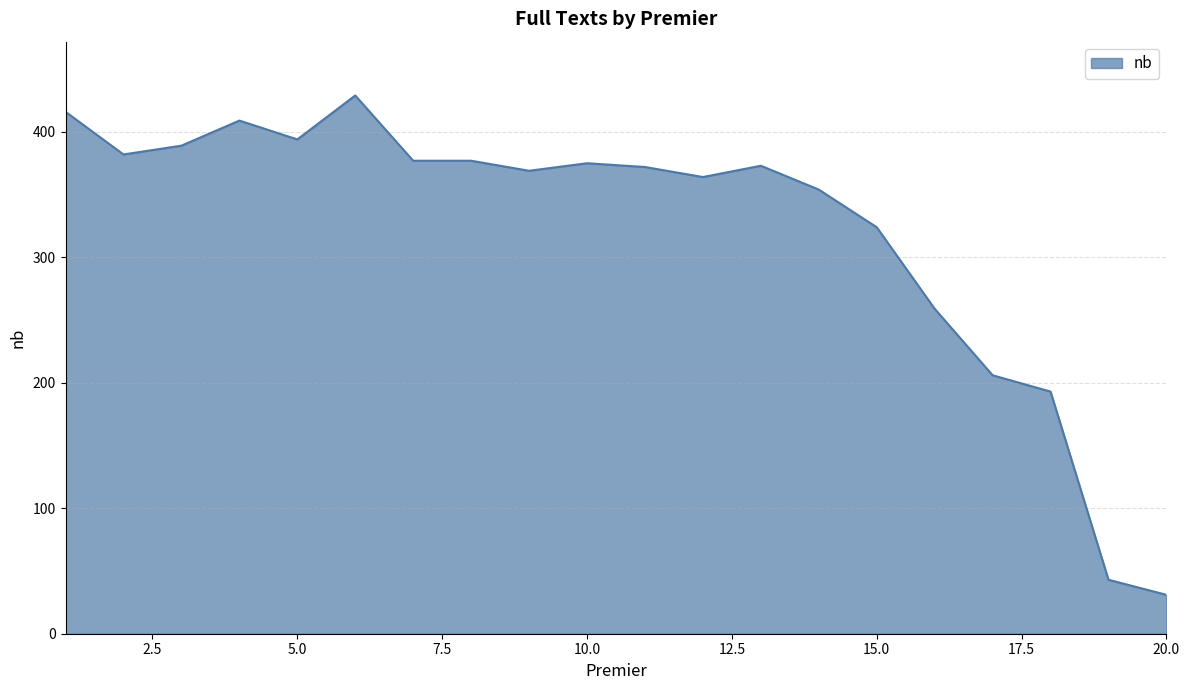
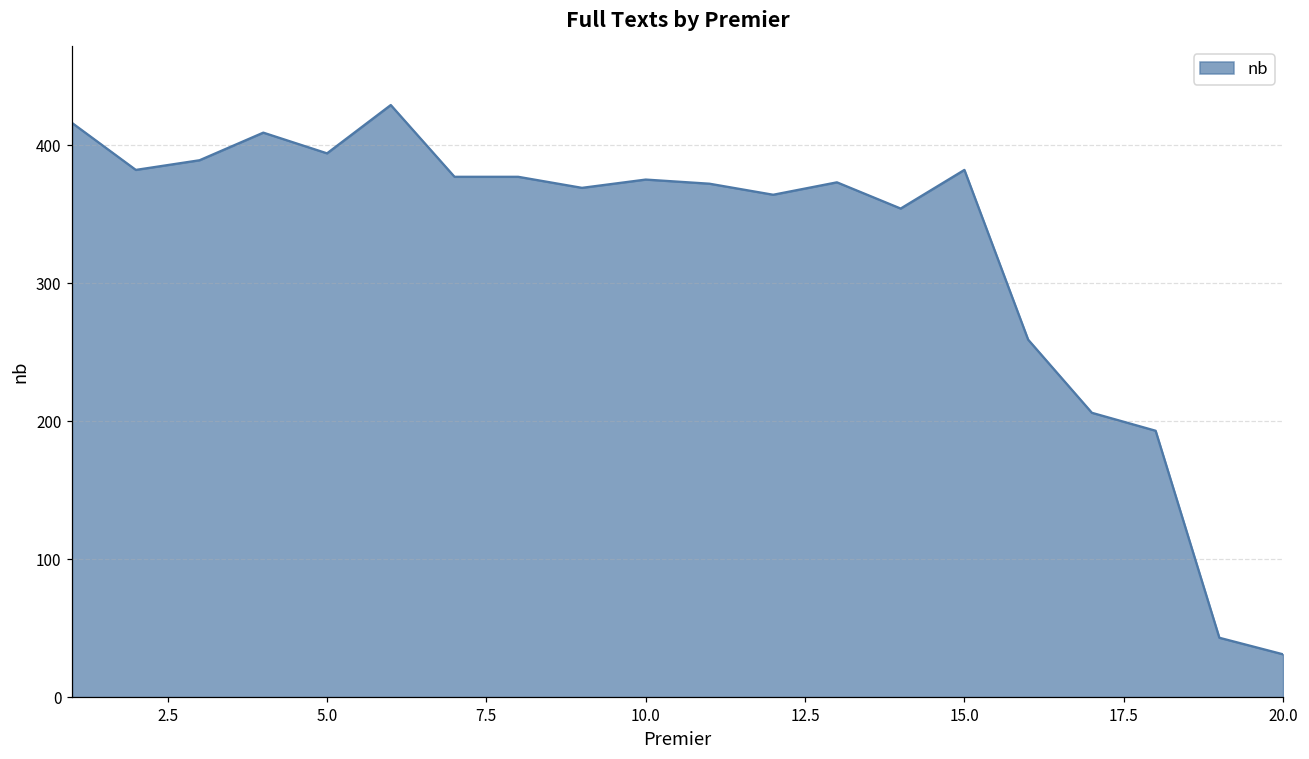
15.0: 324 -> 382
